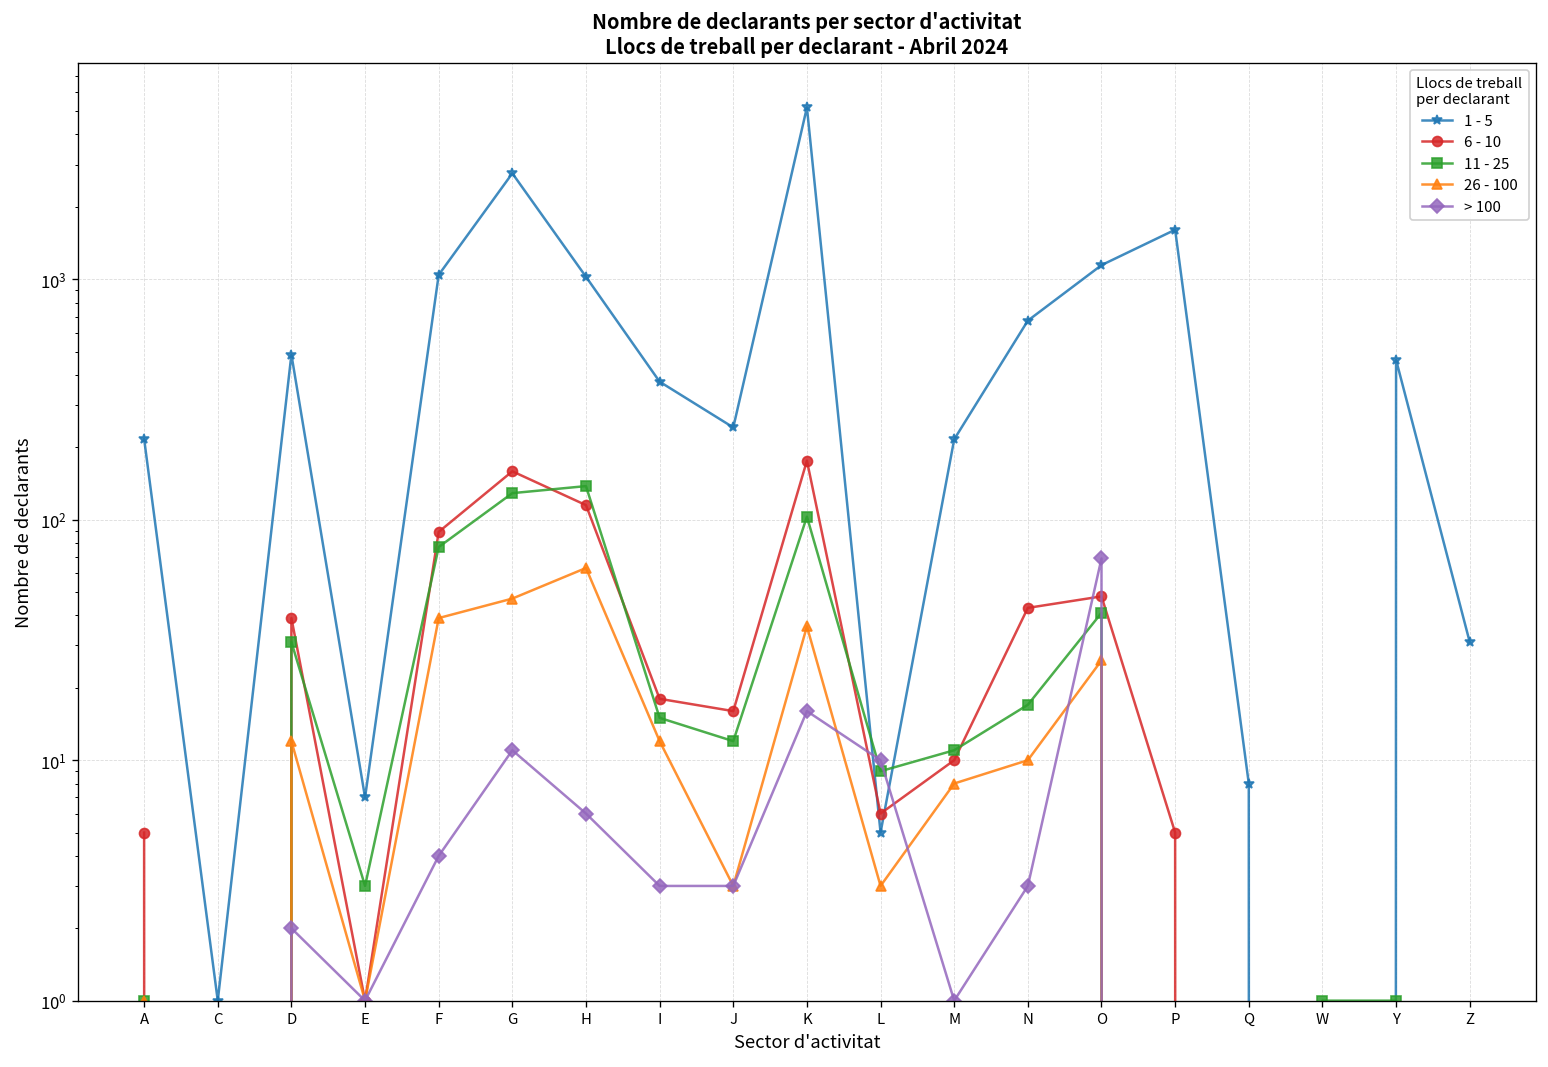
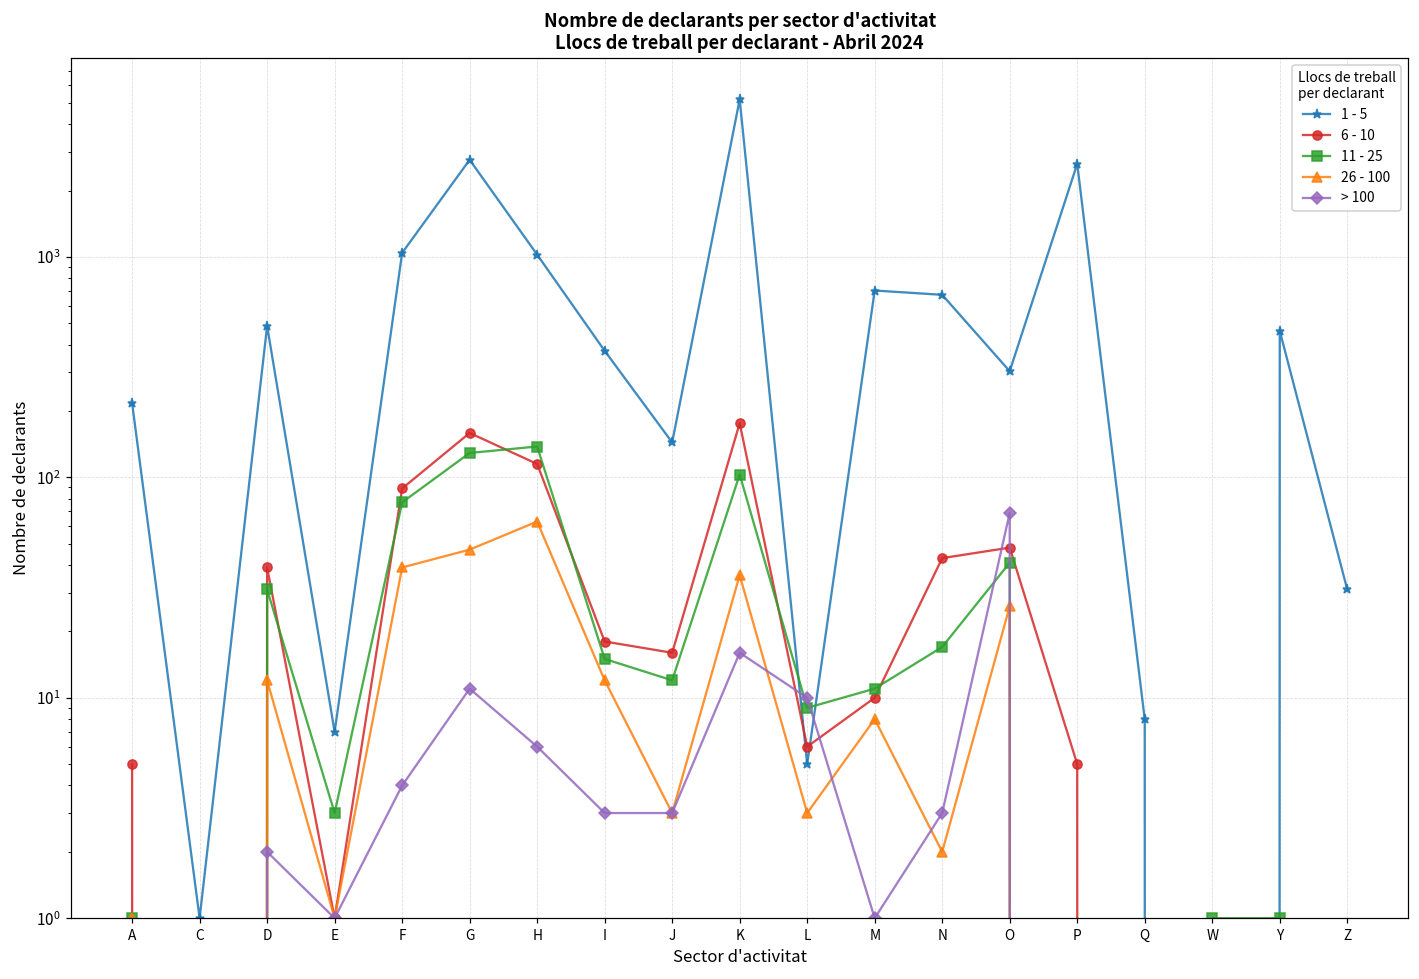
1 - 5, J: 240 -> 140
1 - 5, M: 220 -> 700
26 - 100, N: 10 -> 2
1 - 5, O: 1100 -> 300
1 - 5, P: 1600 -> 2600
